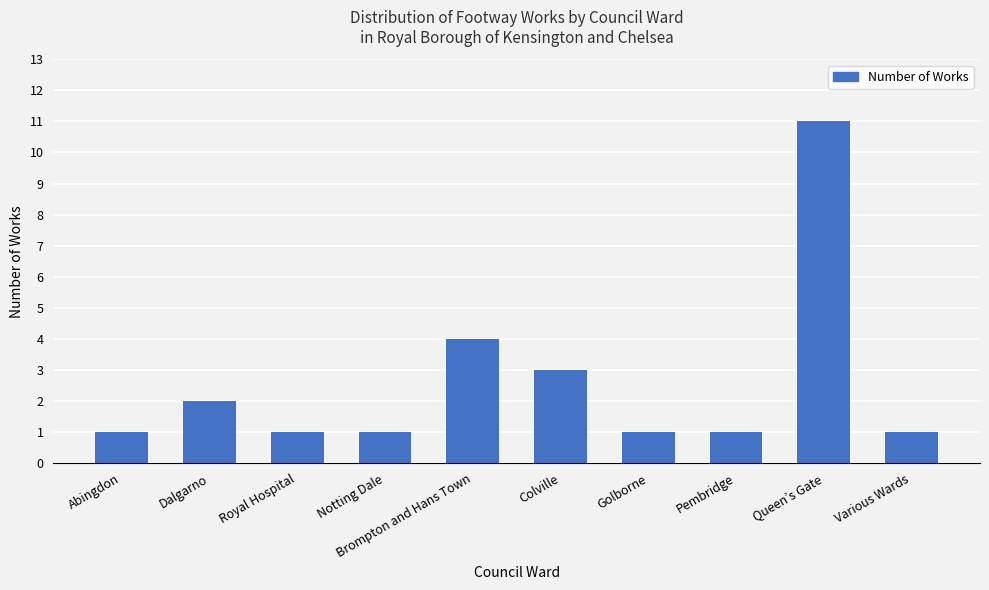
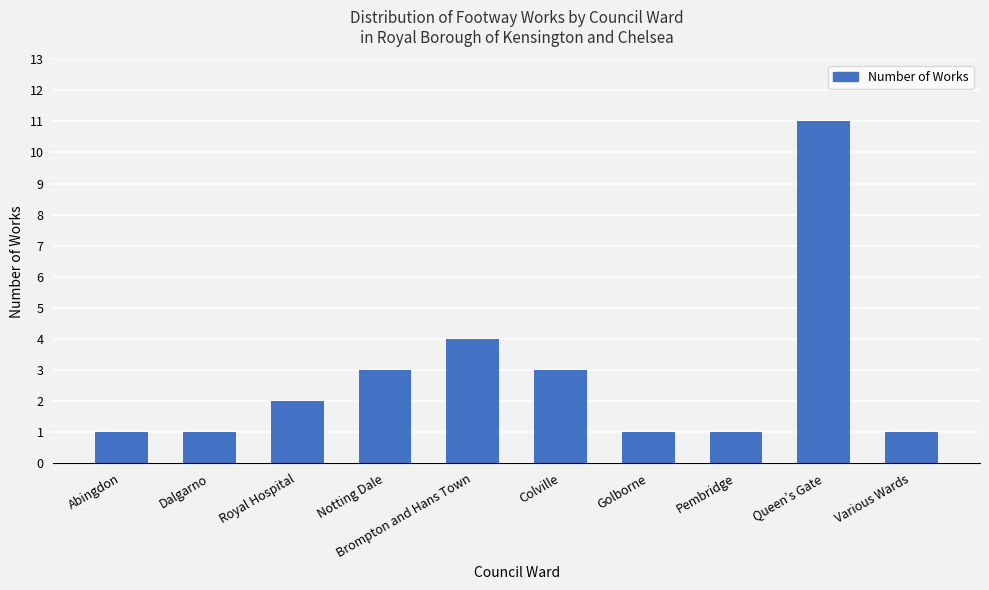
Dalgarno: 2 -> 1
Royal Hospital: 1 -> 2
Notting Dale: 1 -> 3
